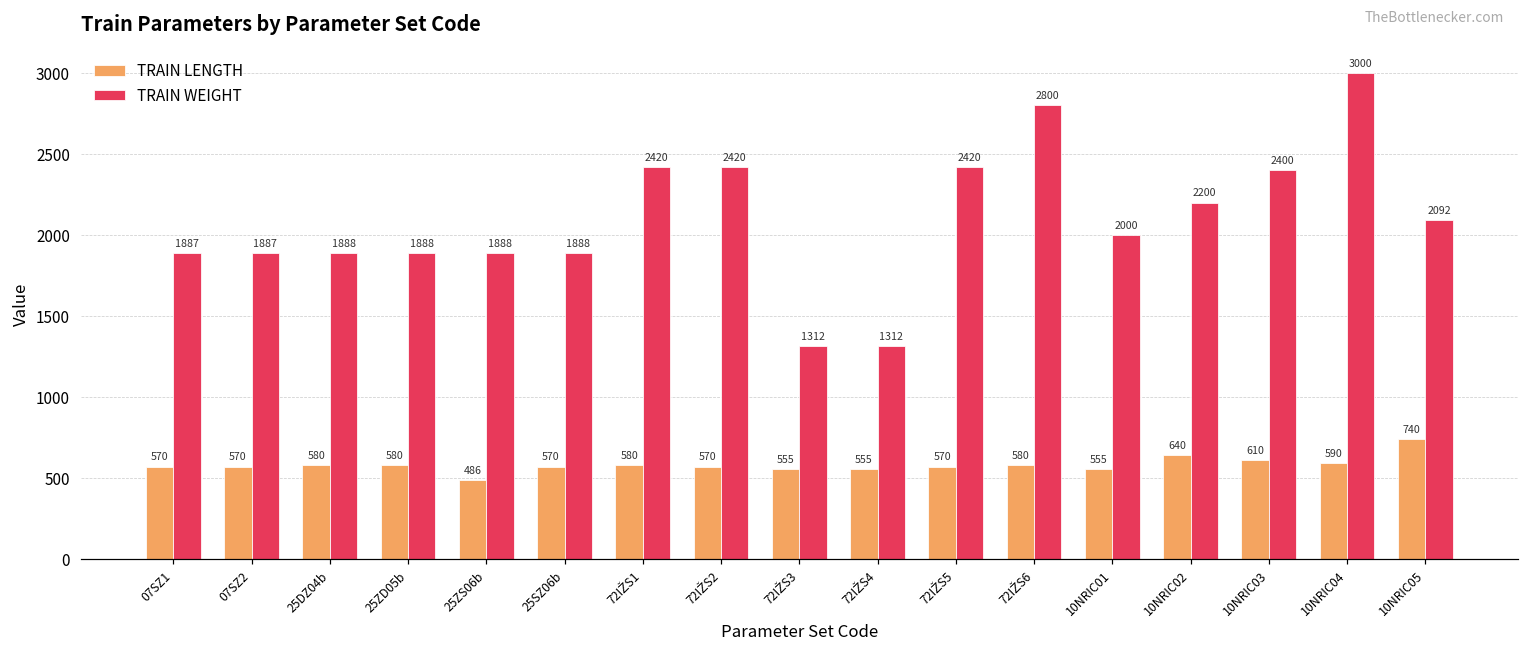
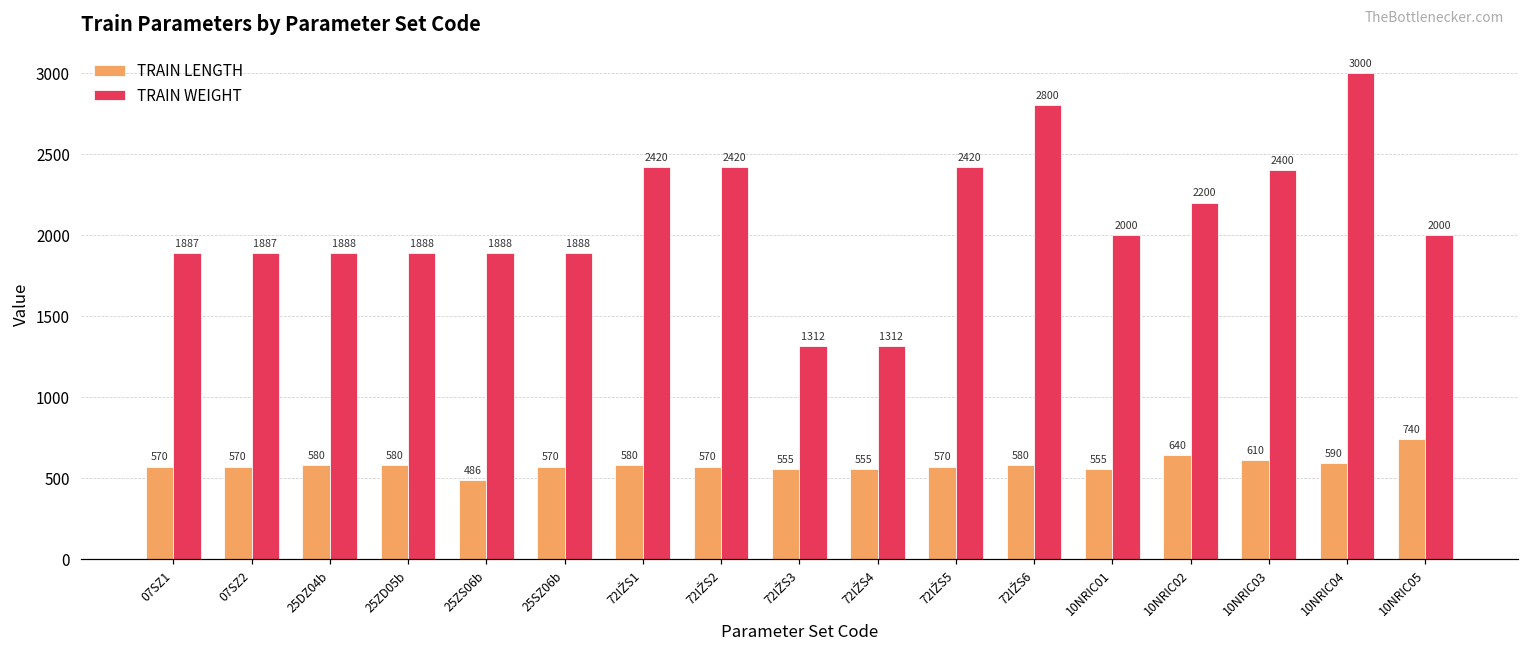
TRAIN WEIGHT, 10NRIC05: 2092 -> 2000
